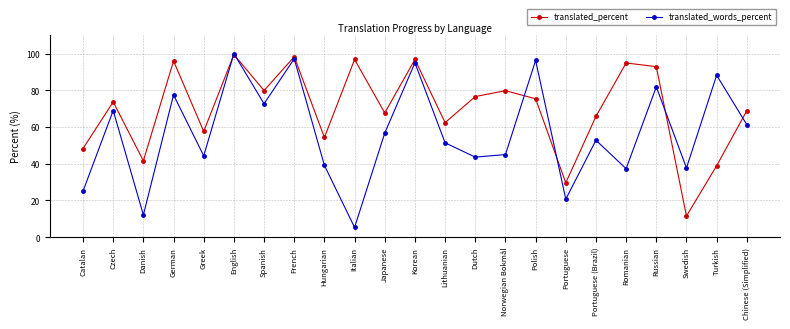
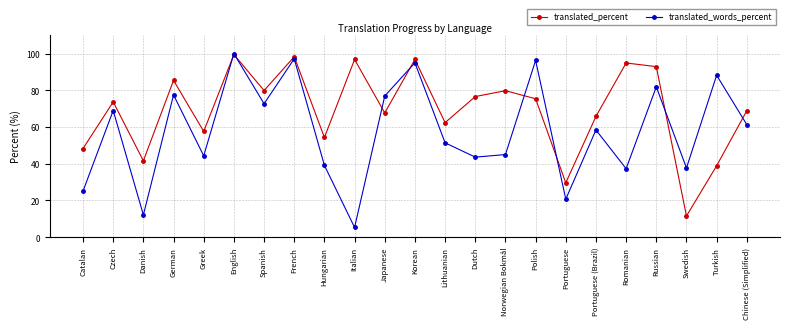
translated_percent, German: 96 -> 85
translated_words_percent, Japanese: 57 -> 77
translated_words_percent, Portuguese (Brazil): 53 -> 58
